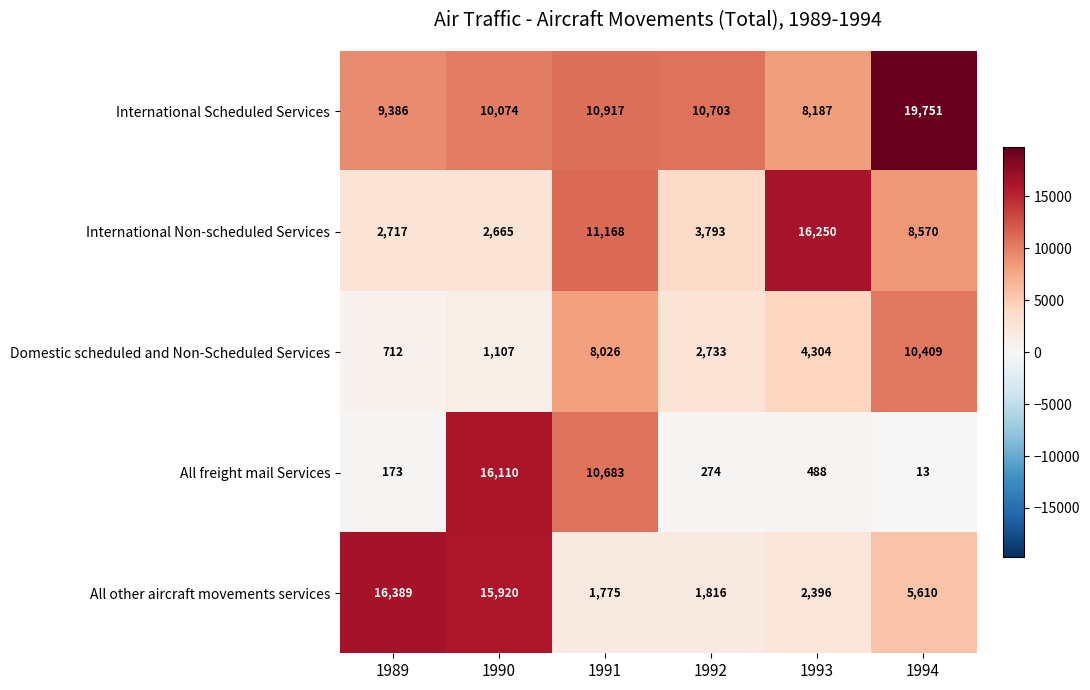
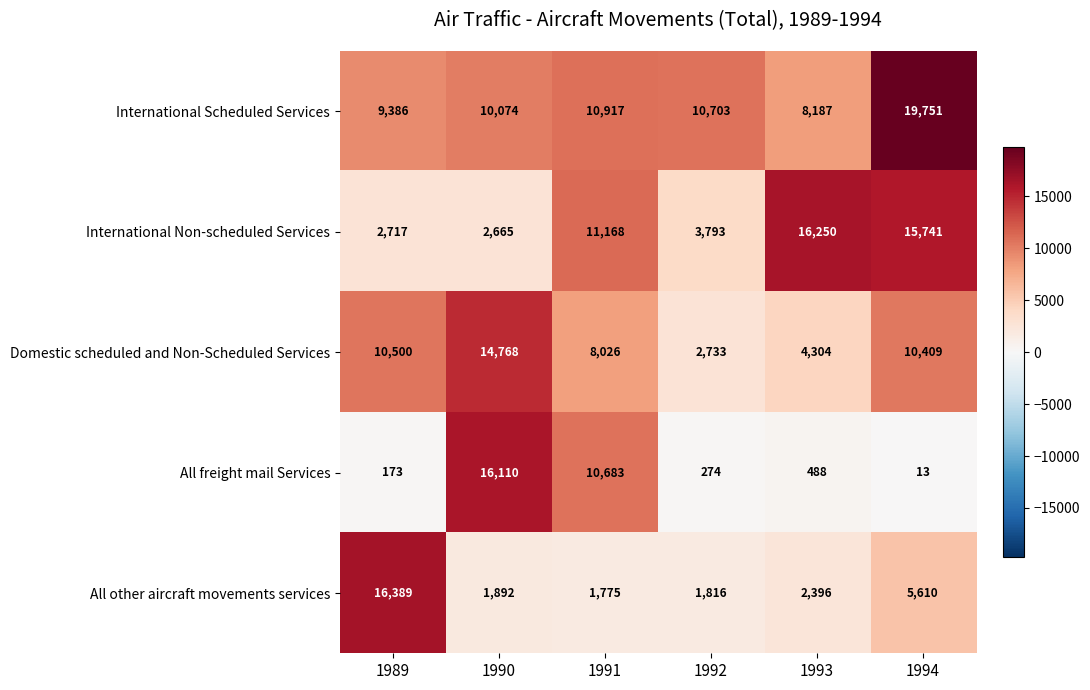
International Non-scheduled Services, 1994: 8,570 -> 15,741
Domestic scheduled and Non-Scheduled Services, 1989: 712 -> 10,500
Domestic scheduled and Non-Scheduled Services, 1990: 1,107 -> 14,768
All other aircraft movements services, 1990: 15,920 -> 1,892
